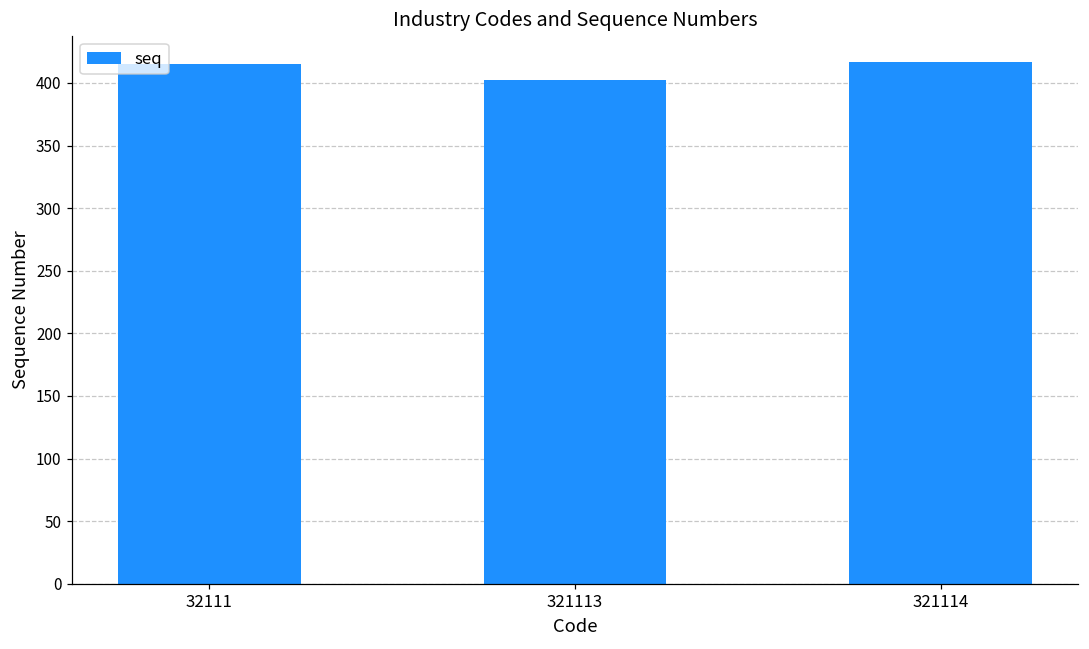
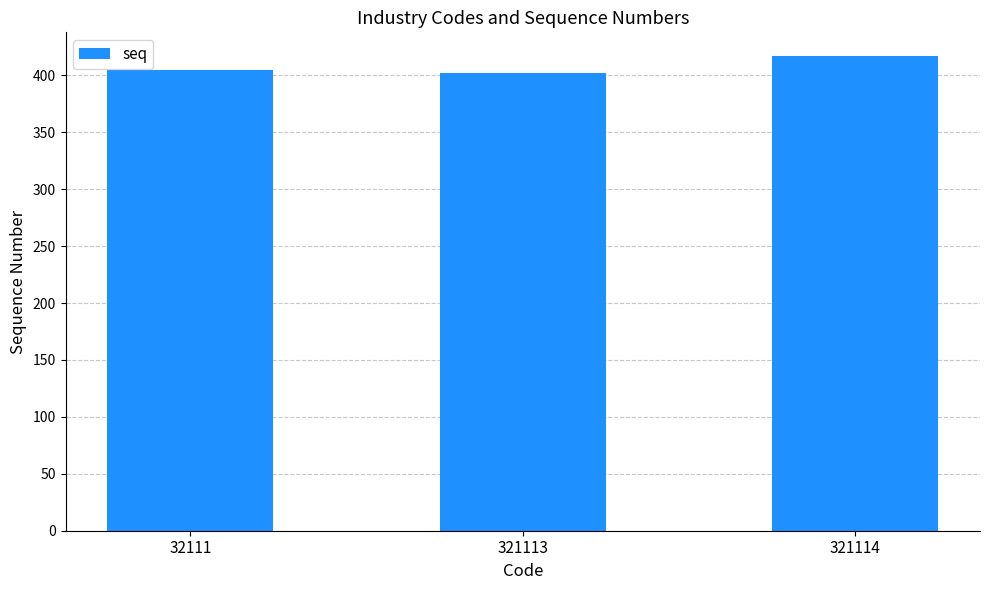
32111: 415 -> 405
